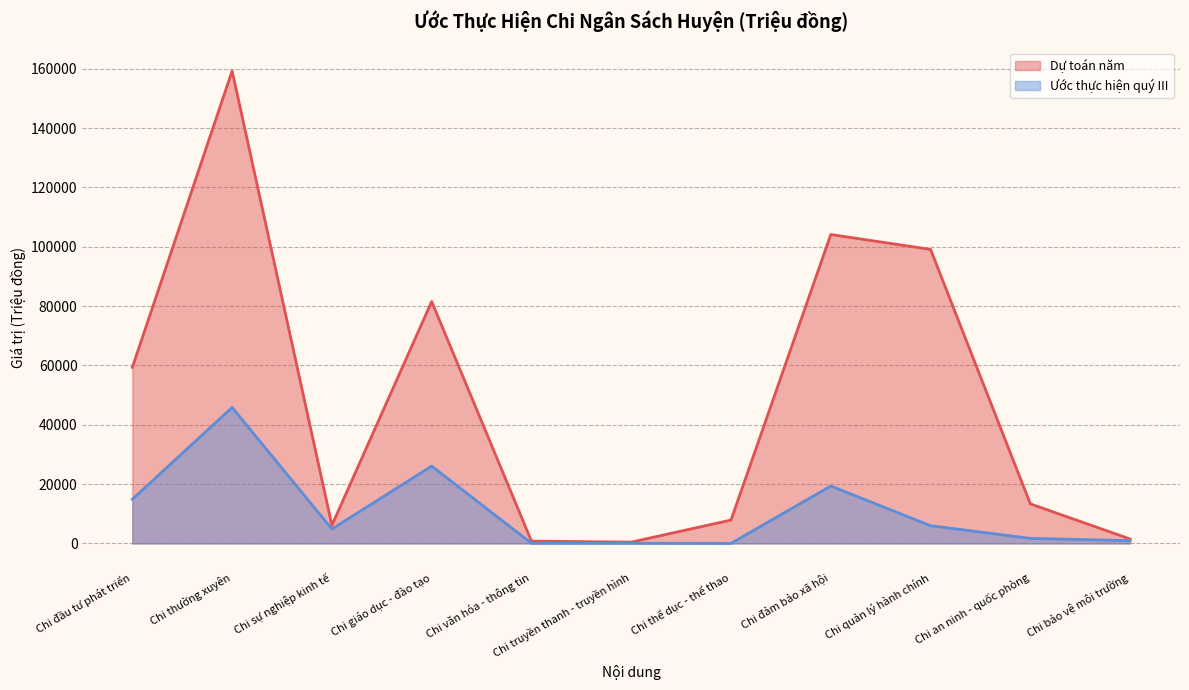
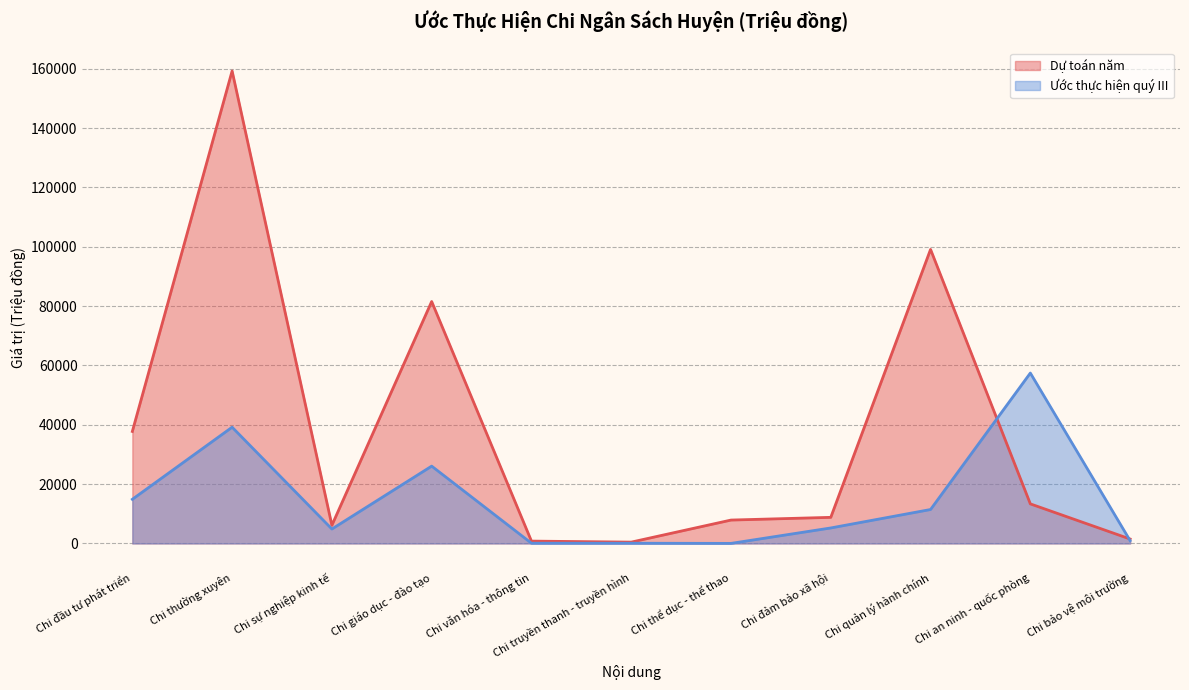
Dự toán năm, Chi đầu tư phát triển: 59000 -> 38000
Ước thực hiện quý III, Chi thường xuyên: 46000 -> 39000
Dự toán năm, Chi đảm bảo xã hội: 104000 -> 9000
Ước thực hiện quý III, Chi đảm bảo xã hội: 19000 -> 5000
Ước thực hiện quý III, Chi quản lý hành chính: 6000 -> 11000
Ước thực hiện quý III, Chi an ninh - quốc phòng: 2000 -> 57000
